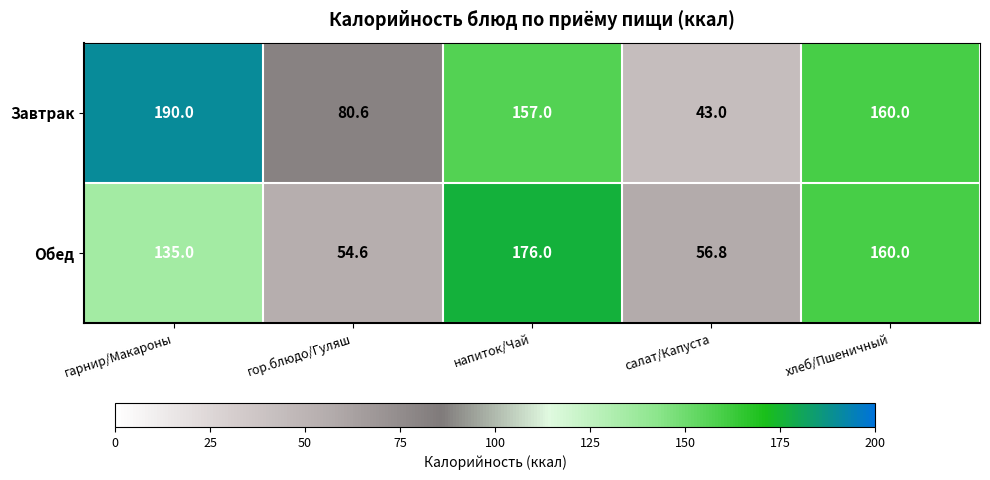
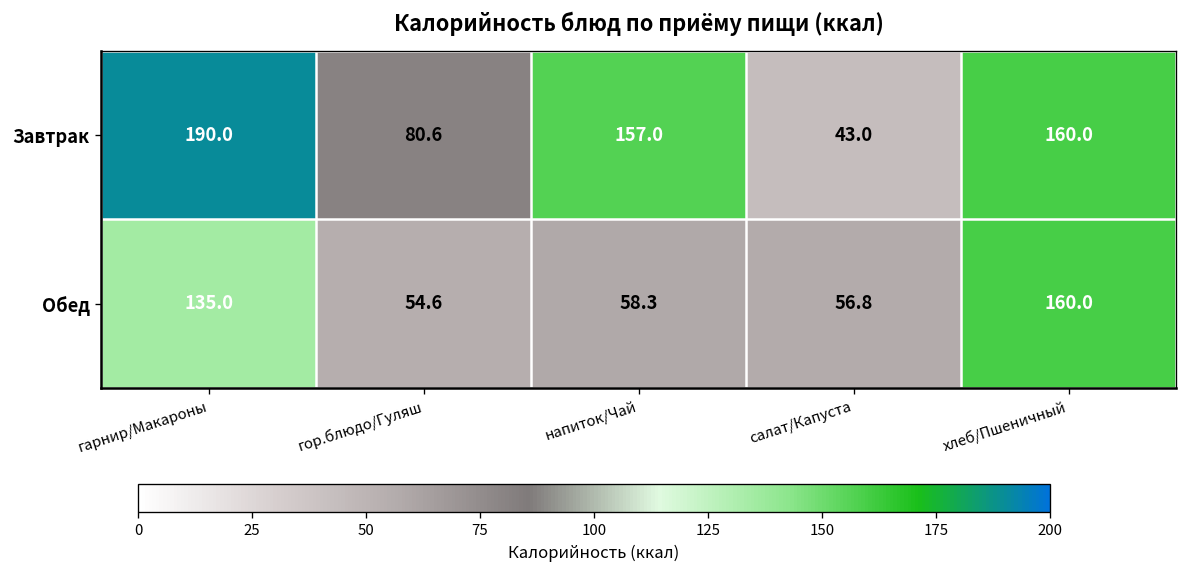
Обед, напиток/Чай: 176.0 -> 58.3
